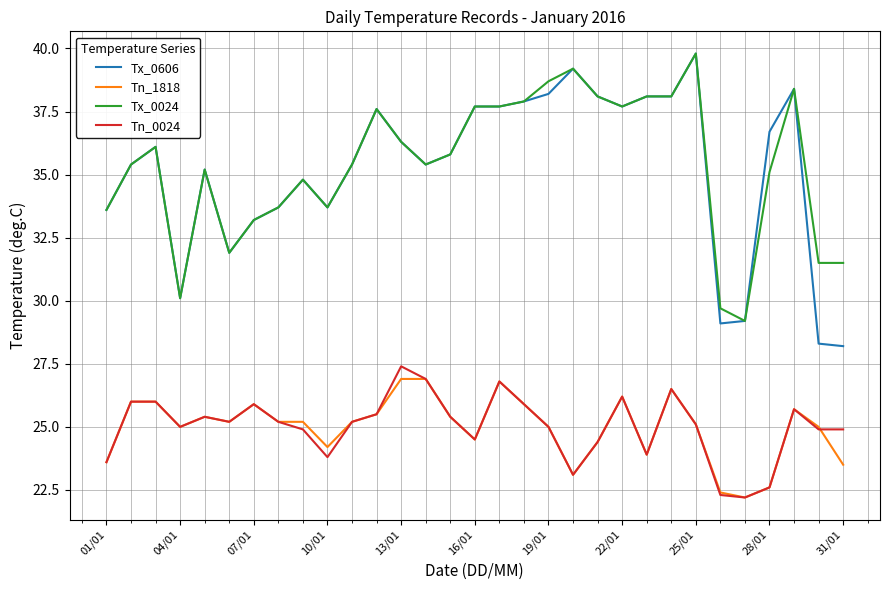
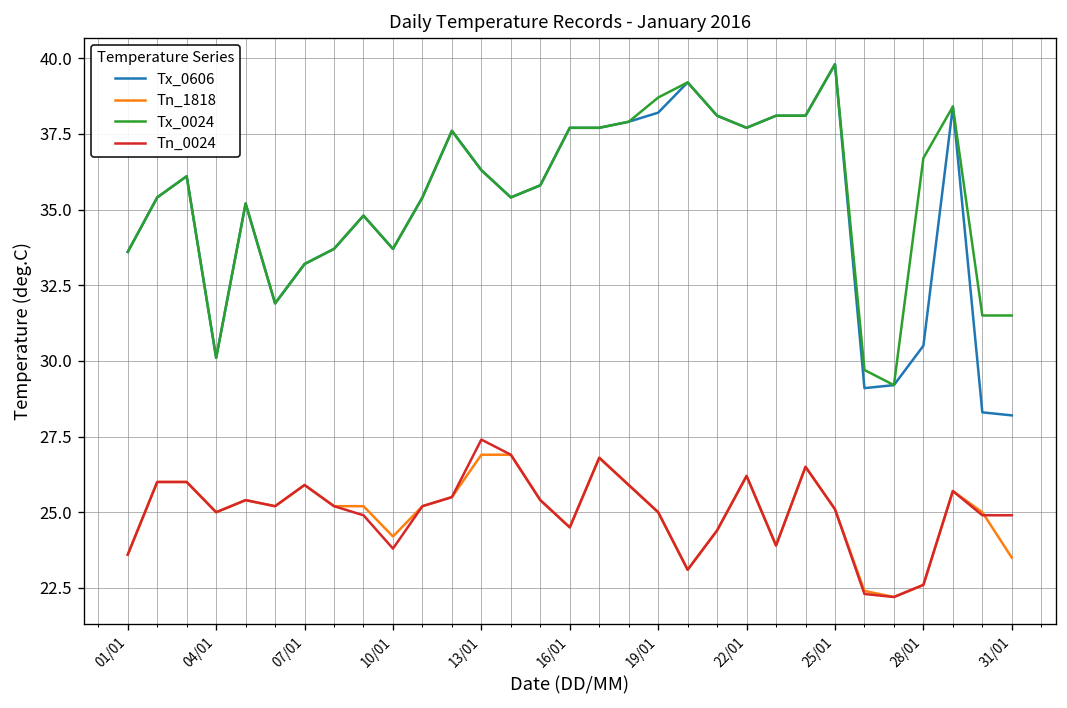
Tx_0606, 28/01: 36.7 -> 30.5
Tx_0024, 28/01: 35.1 -> 36.7
